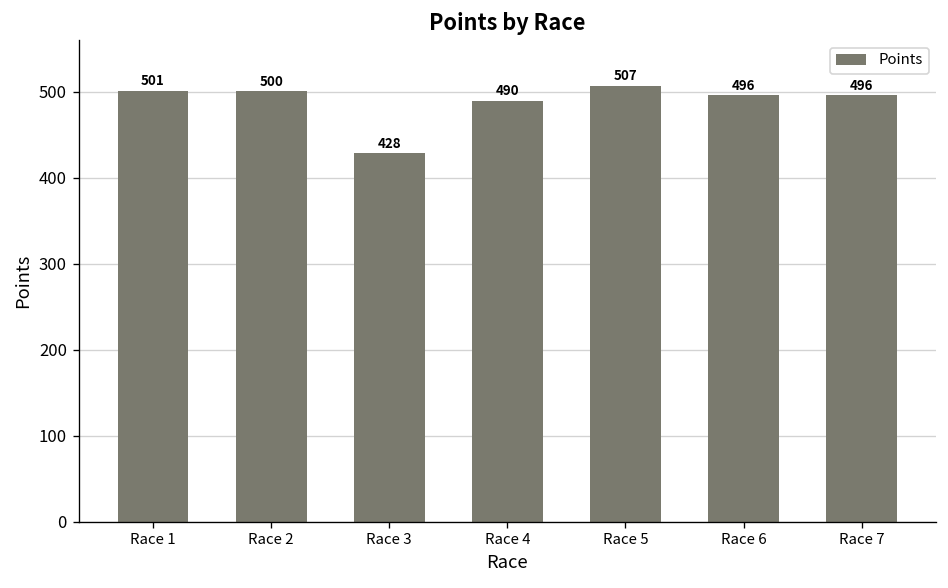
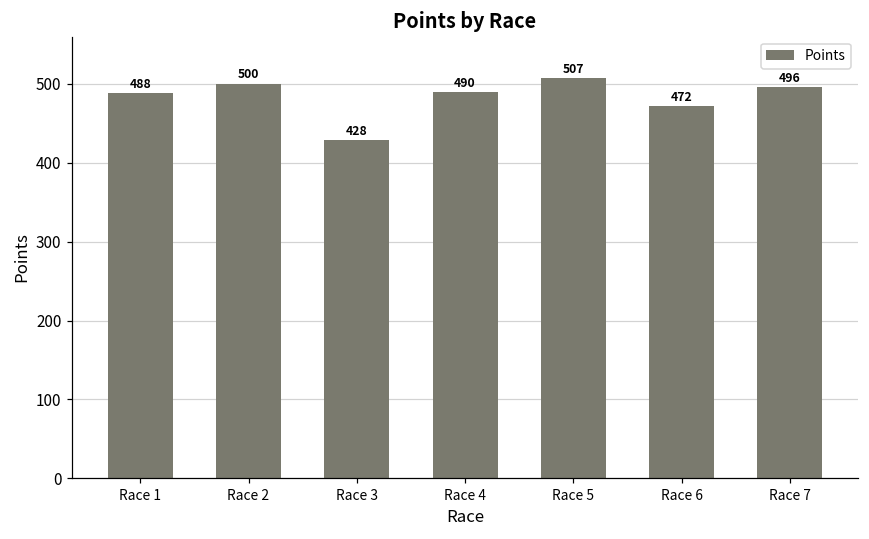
Race 1: 501 -> 488
Race 6: 496 -> 472
